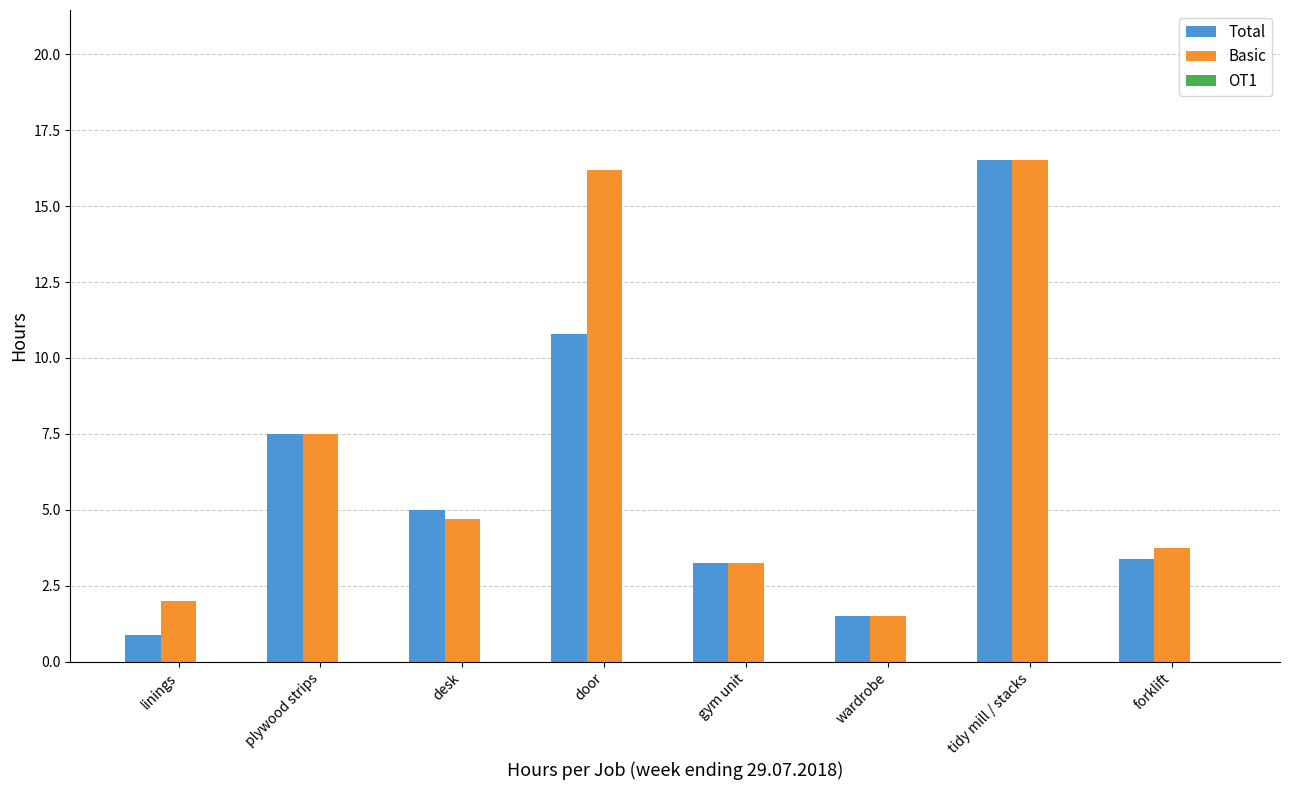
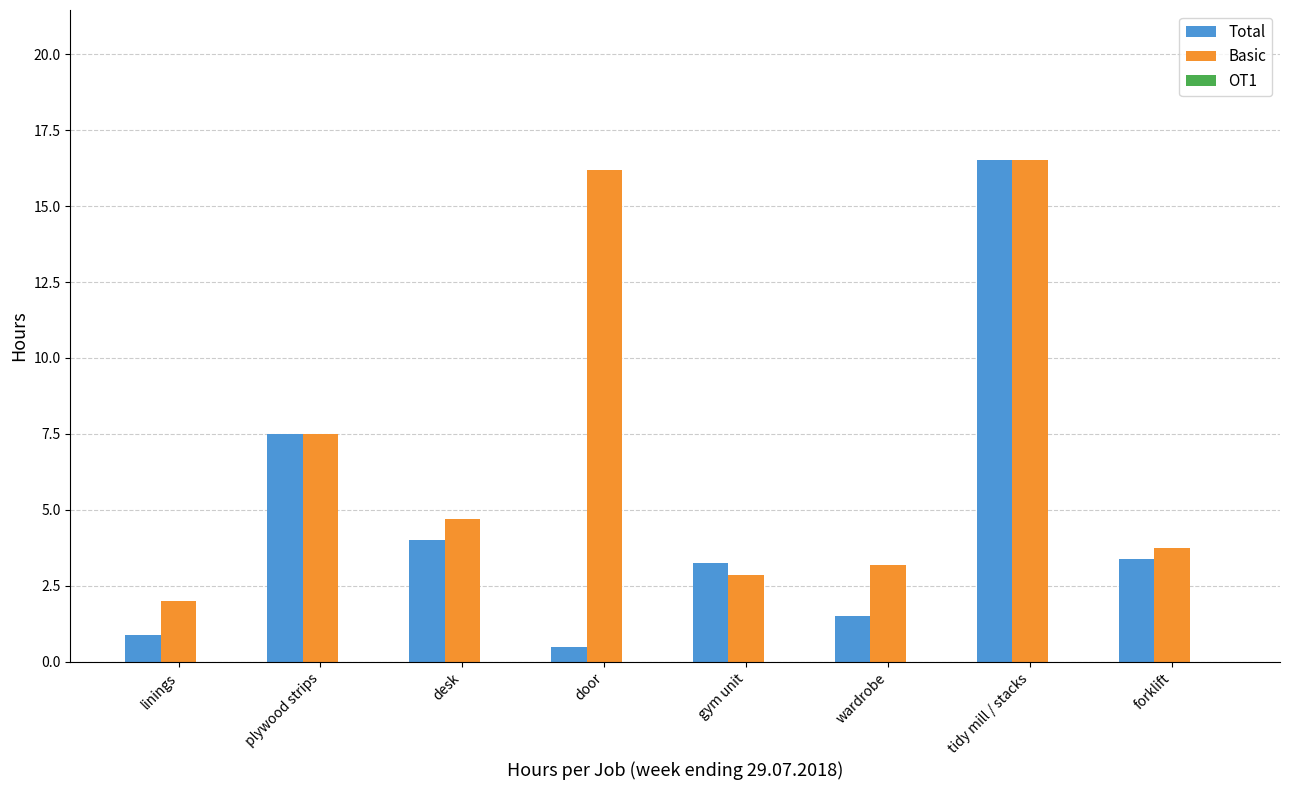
Total, desk: 5 -> 4
Total, door: 10.8 -> 0.5
Basic, gym unit: 3.3 -> 2.9
Basic, wardrobe: 1.5 -> 3.2
